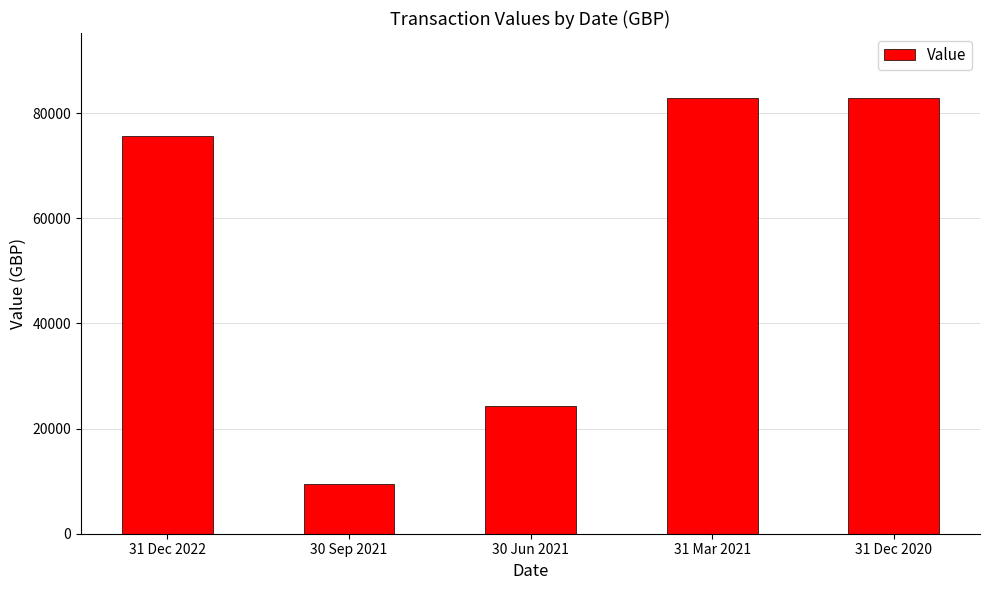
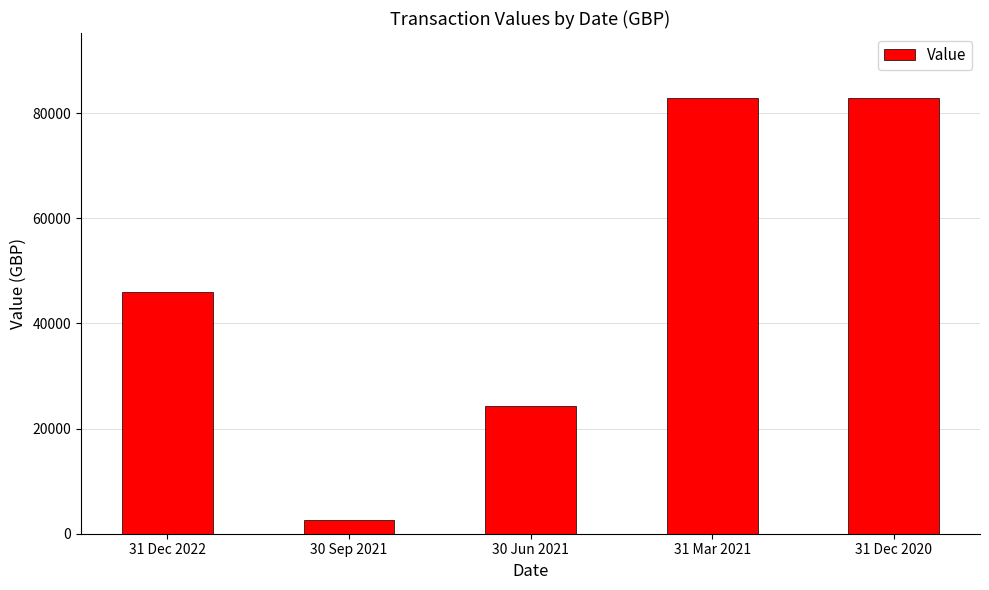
31 Dec 2022: 76000 -> 46000
30 Sep 2021: 9000 -> 3000
